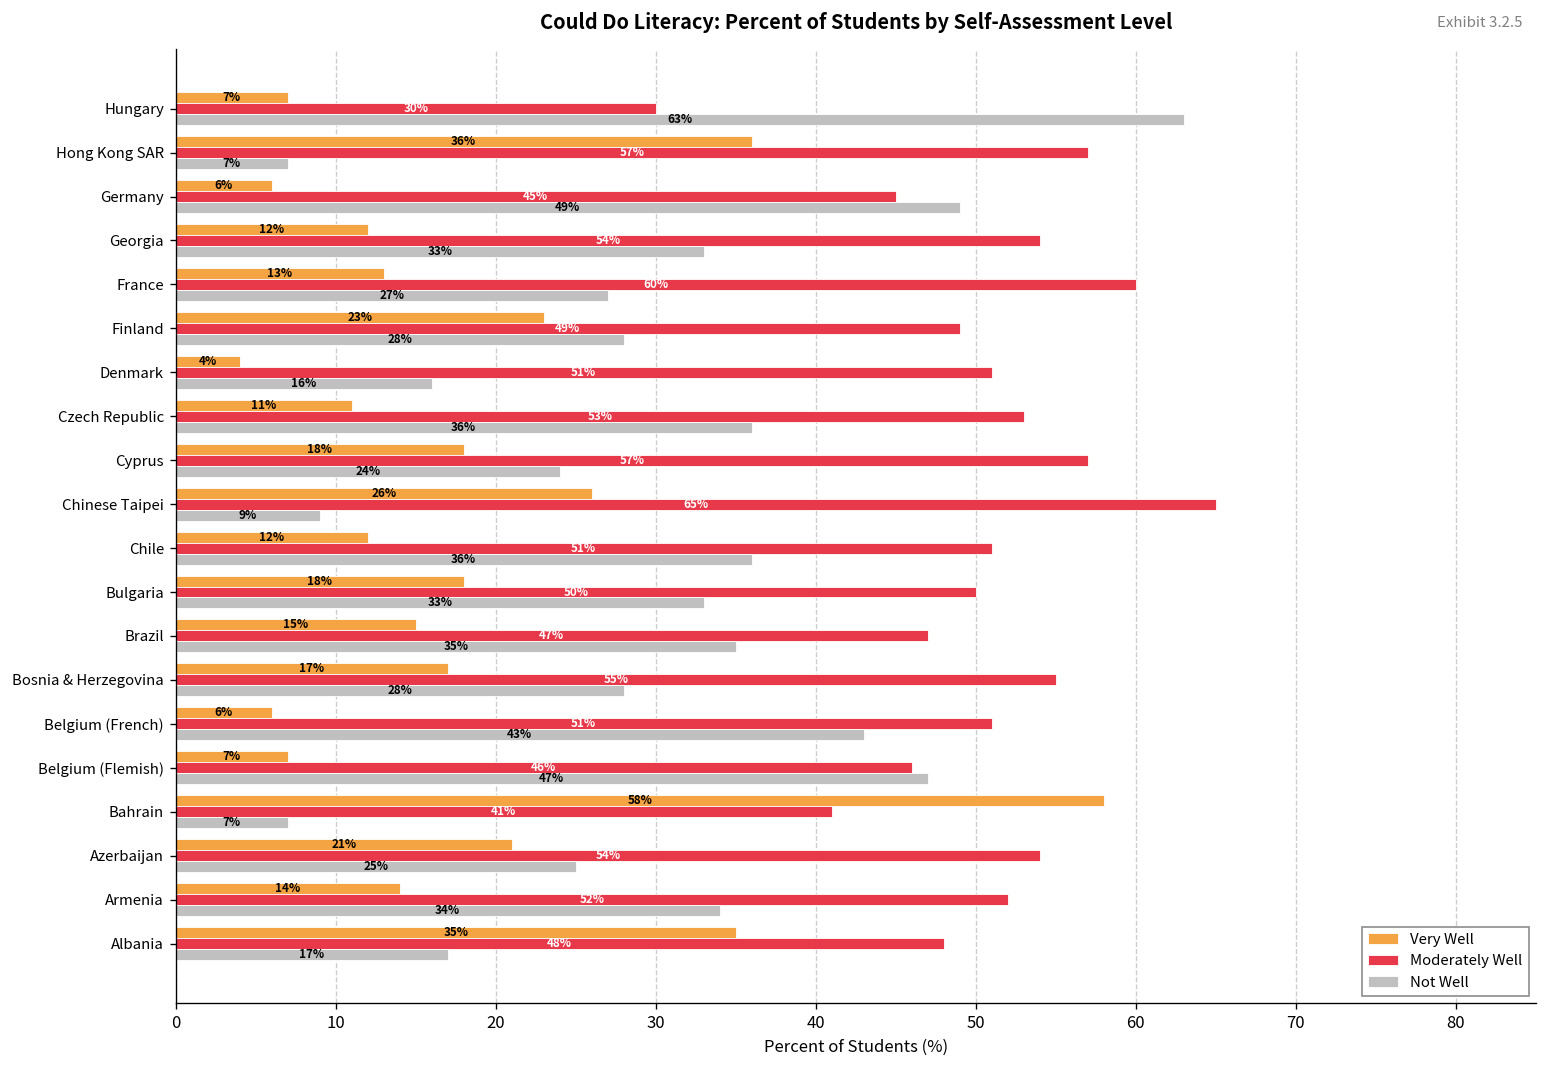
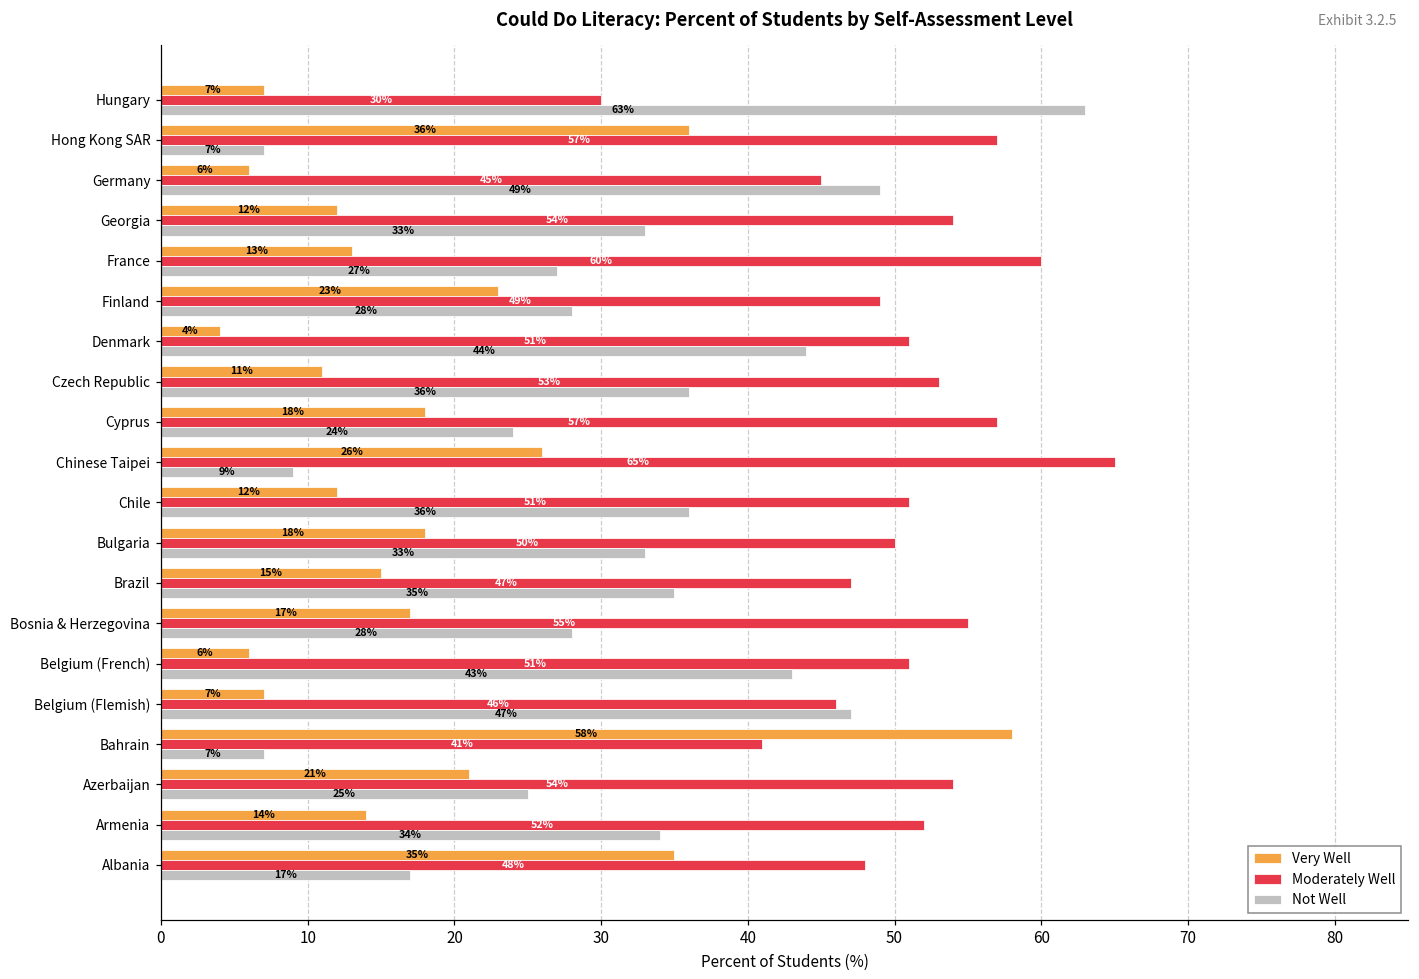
Not Well, Denmark: 16% -> 44%
